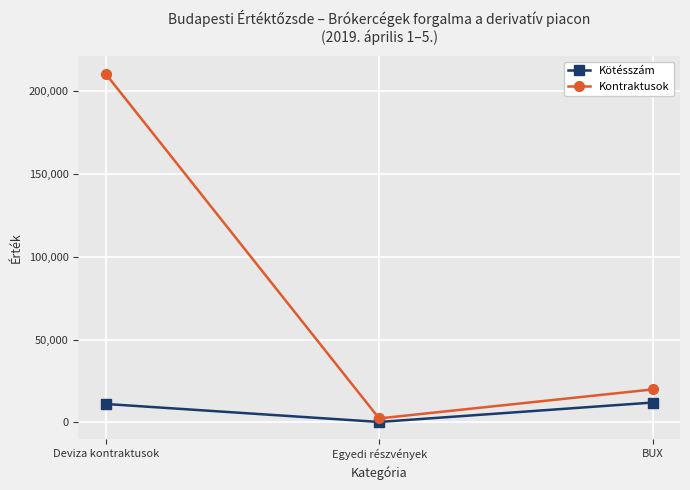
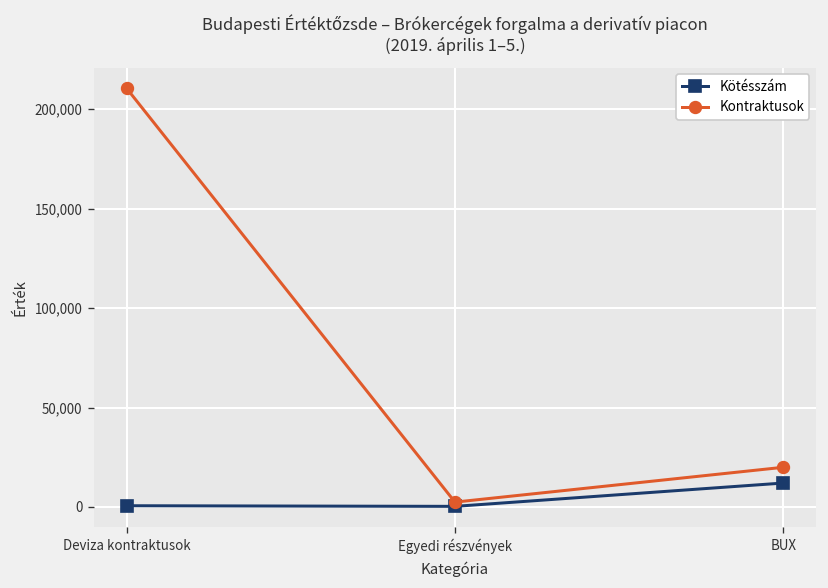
Kötésszám, Deviza kontraktusok: 11,000 -> 1,000
